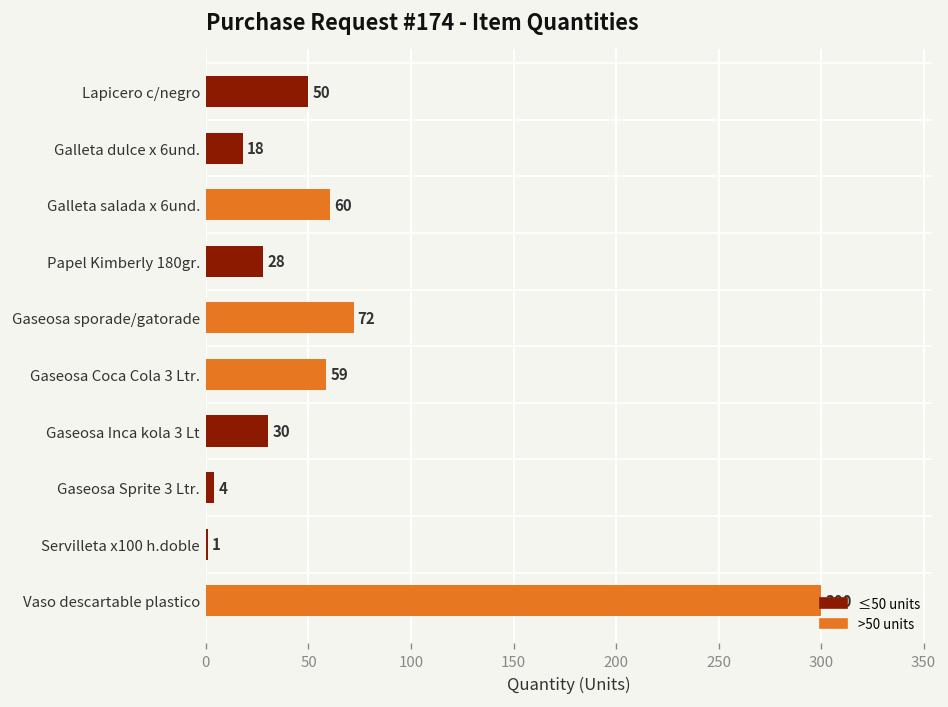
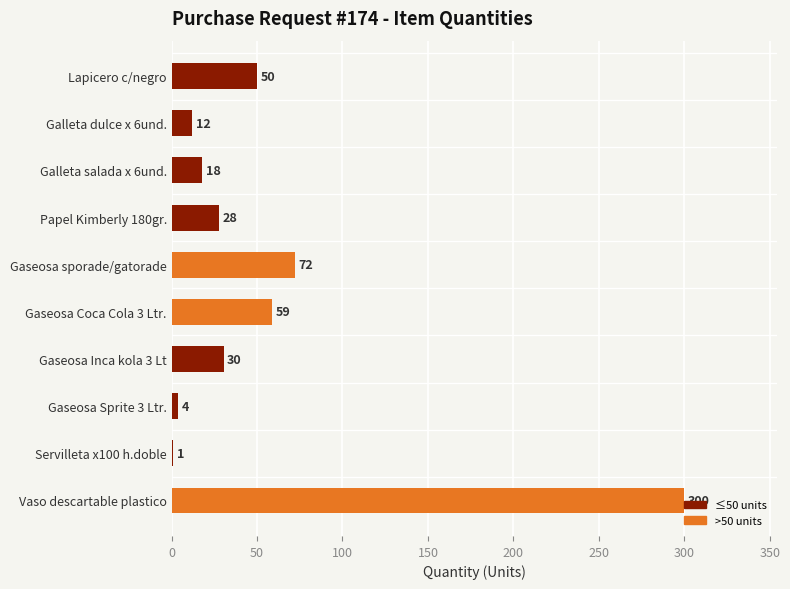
Galleta dulce x 6und.: 18 -> 12
Galleta salada x 6und.: 60 -> 18
